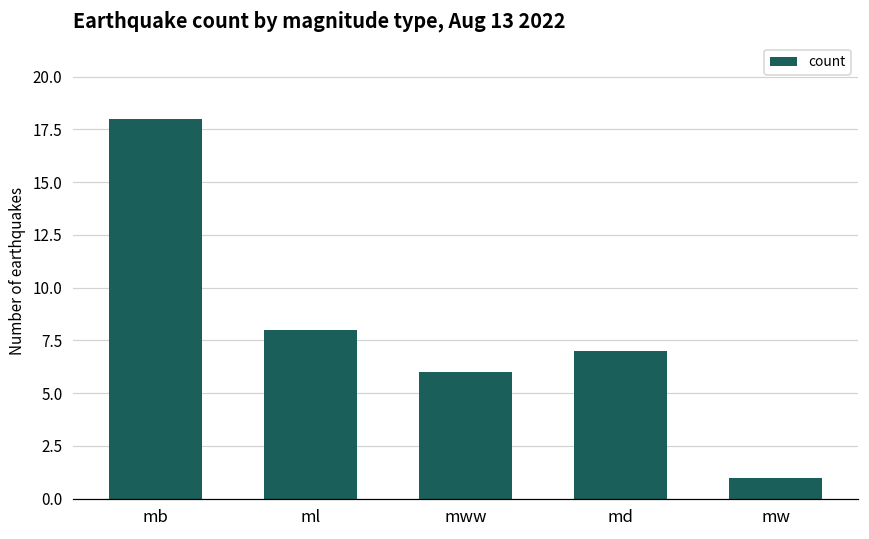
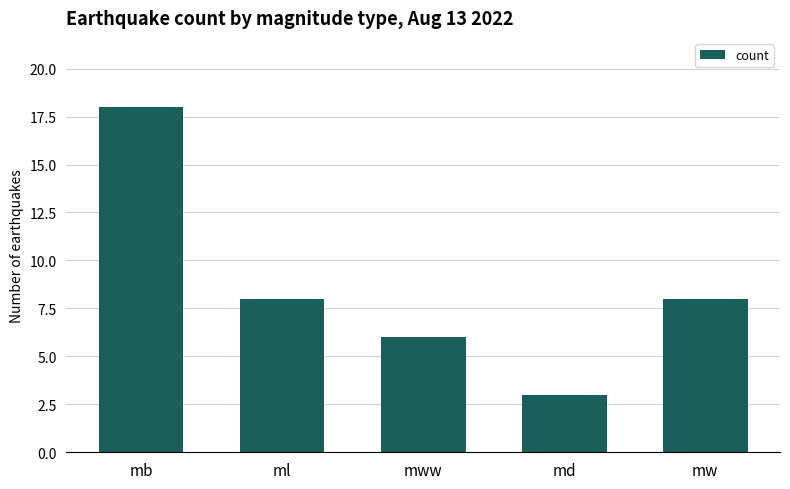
md: 7 -> 3
mw: 1 -> 8
